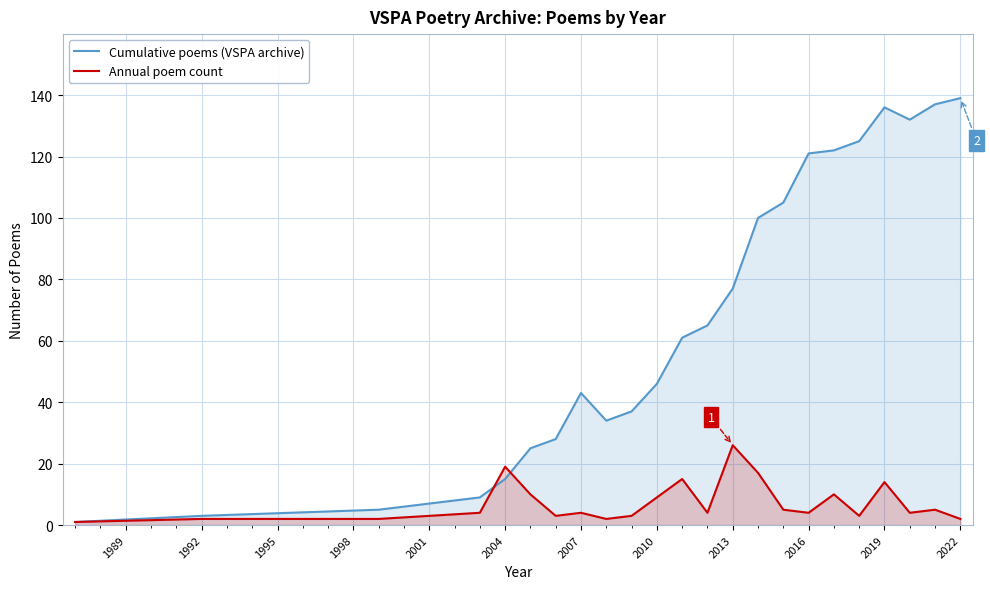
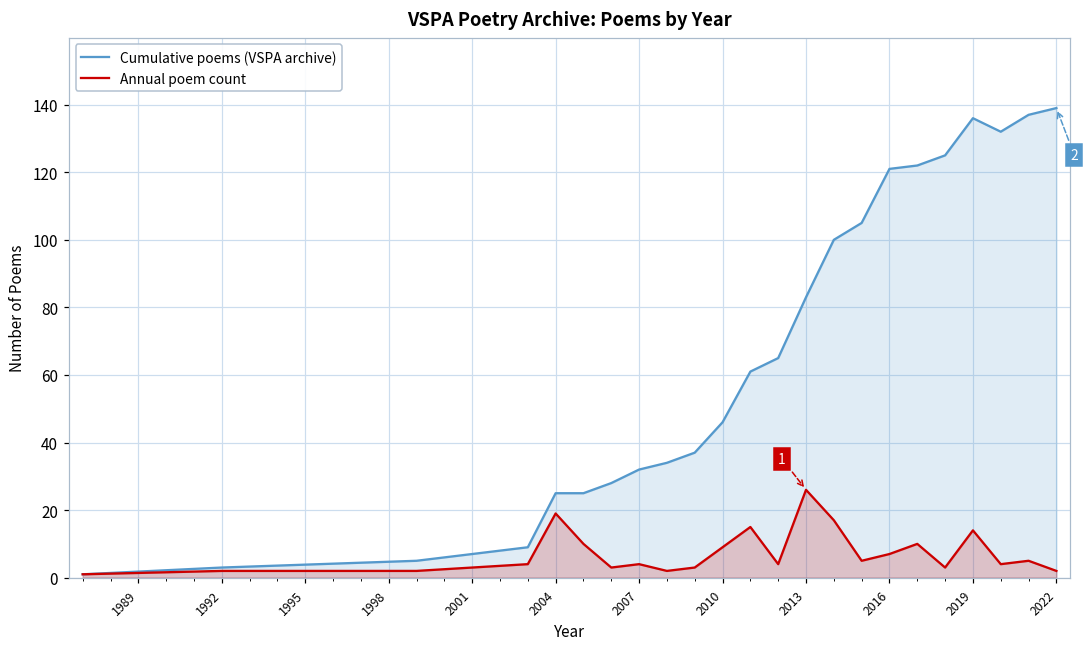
Cumulative poems (VSPA archive), 2004: 15 -> 25
Cumulative poems (VSPA archive), 2007: 43 -> 32
Cumulative poems (VSPA archive), 2013: 77 -> 83
Annual poem count, 2016: 4 -> 7
